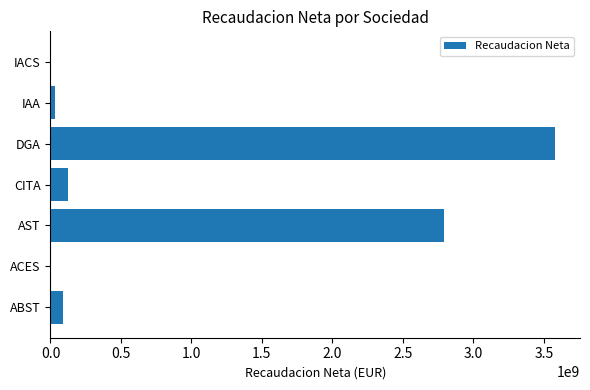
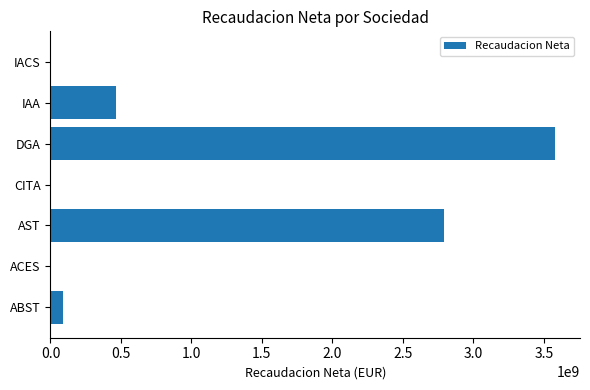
IAA: 30000000 -> 460000000
CITA: 130000000 -> 0
